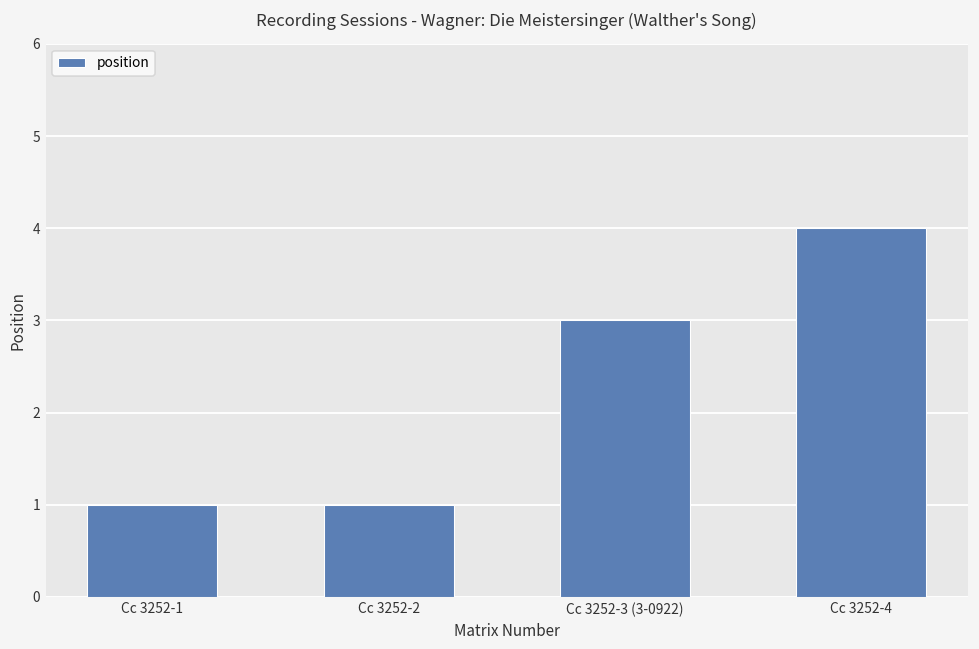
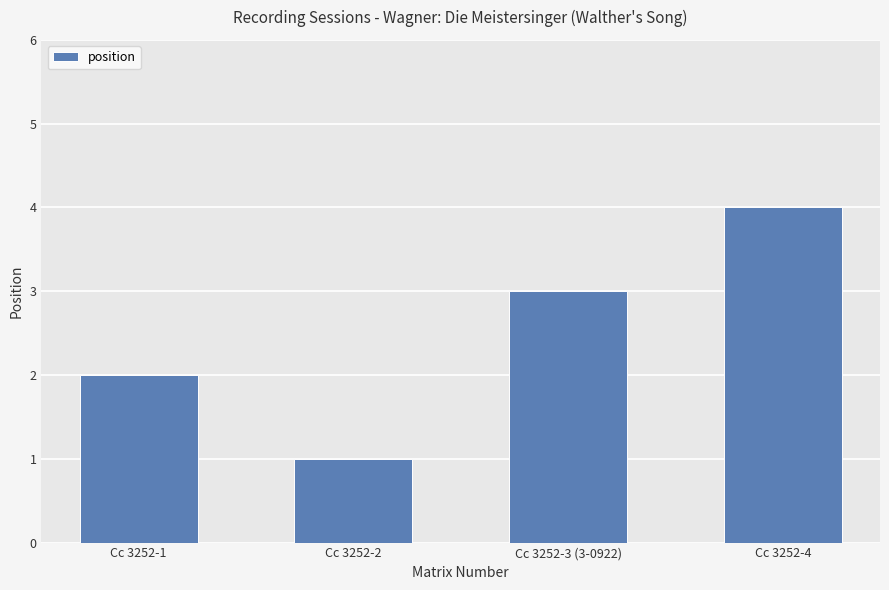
Cc 3252-1: 1 -> 2
